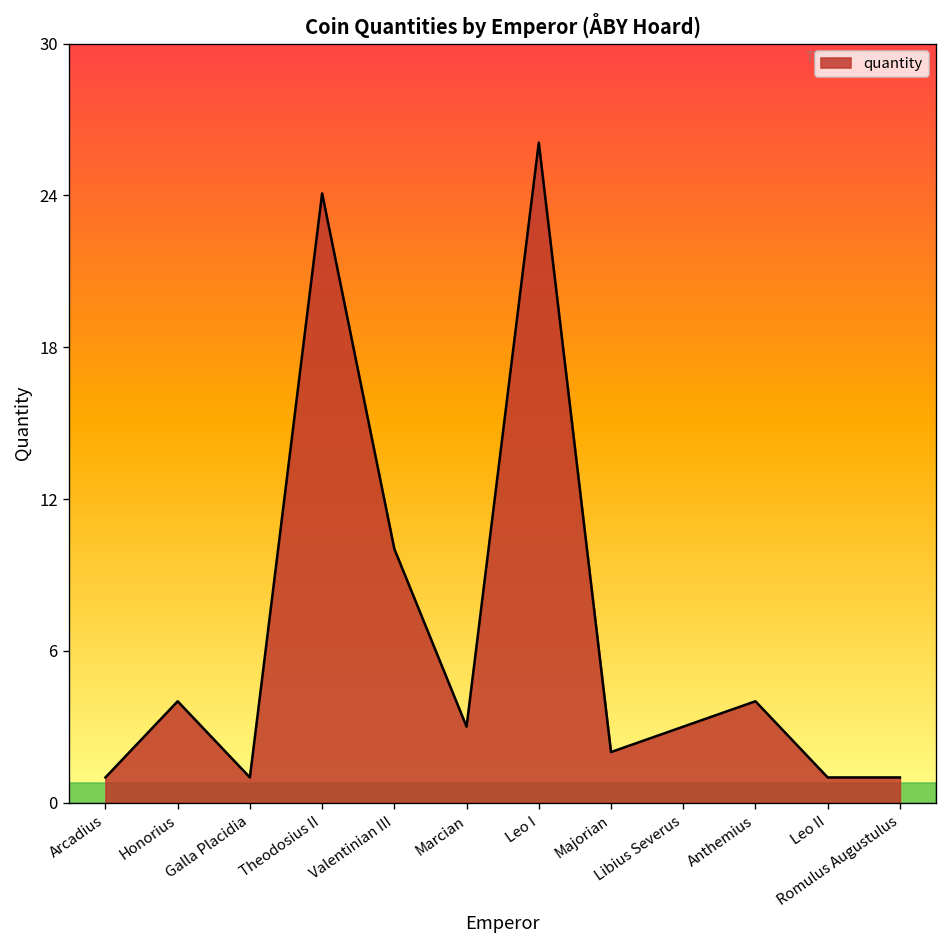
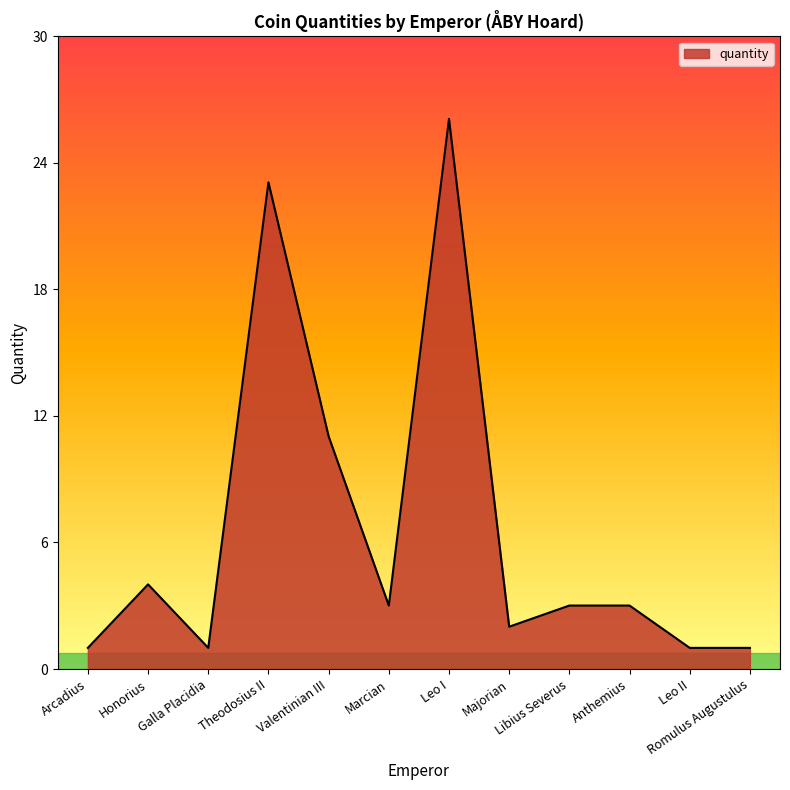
Theodosius II: 24 -> 23
Valentinian III: 10 -> 11
Anthemius: 4 -> 3
